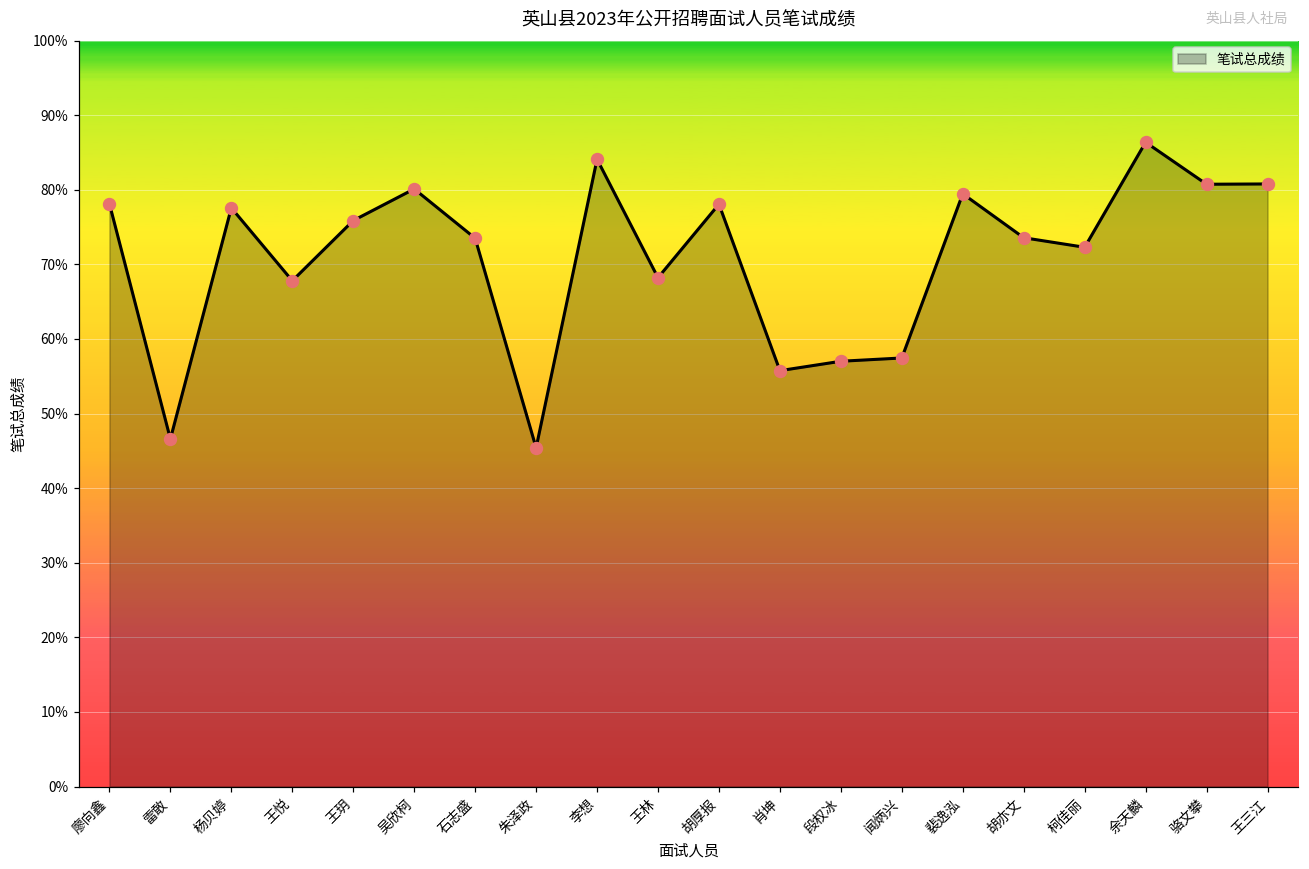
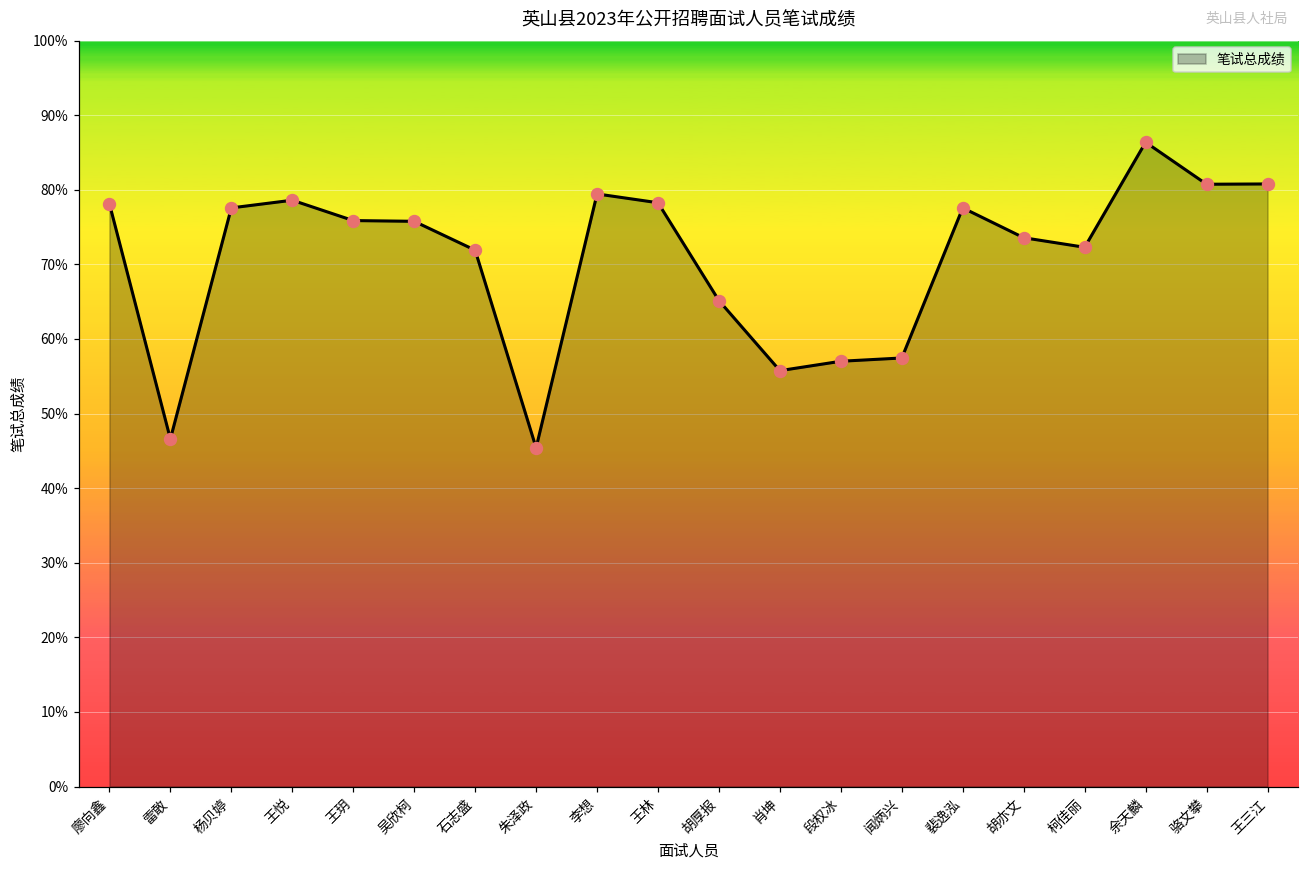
王悦: 68% -> 79%
吴欣柯: 80% -> 76%
石志盛: 74% -> 72%
李想: 84% -> 79%
王林: 68% -> 78%
胡厚报: 78% -> 65%
裴逸泓: 79% -> 78%
